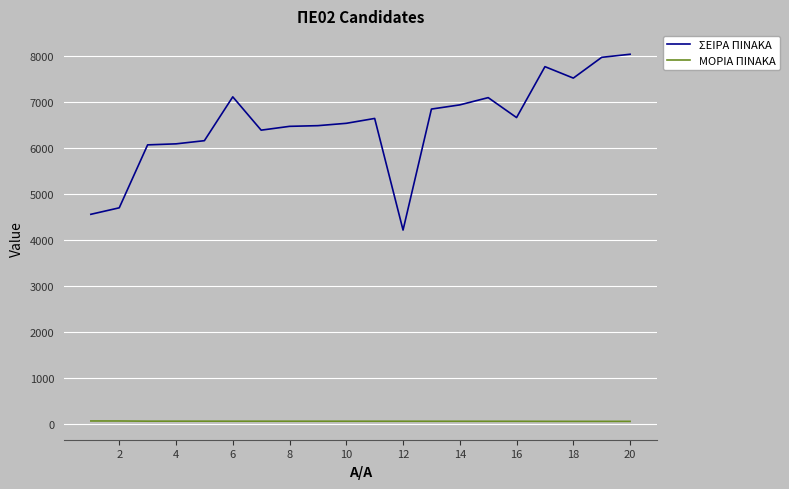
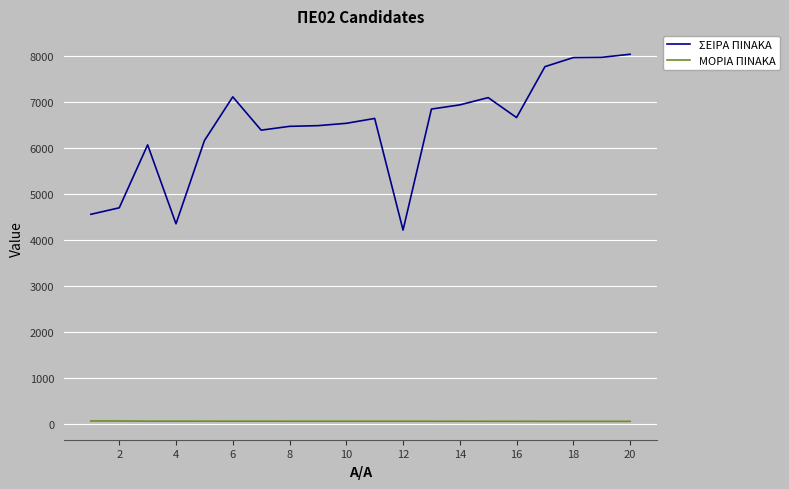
ΣΕΙΡΑ ΠΙΝΑΚΑ, 4: 6100 -> 4300
ΣΕΙΡΑ ΠΙΝΑΚΑ, 18: 7500 -> 8000
